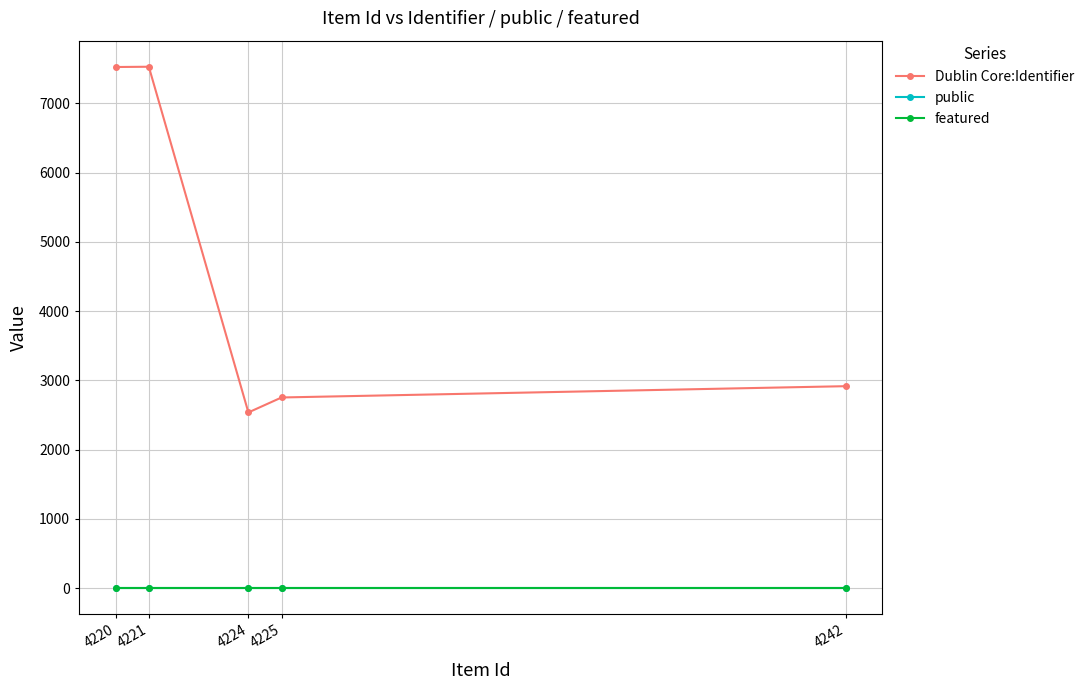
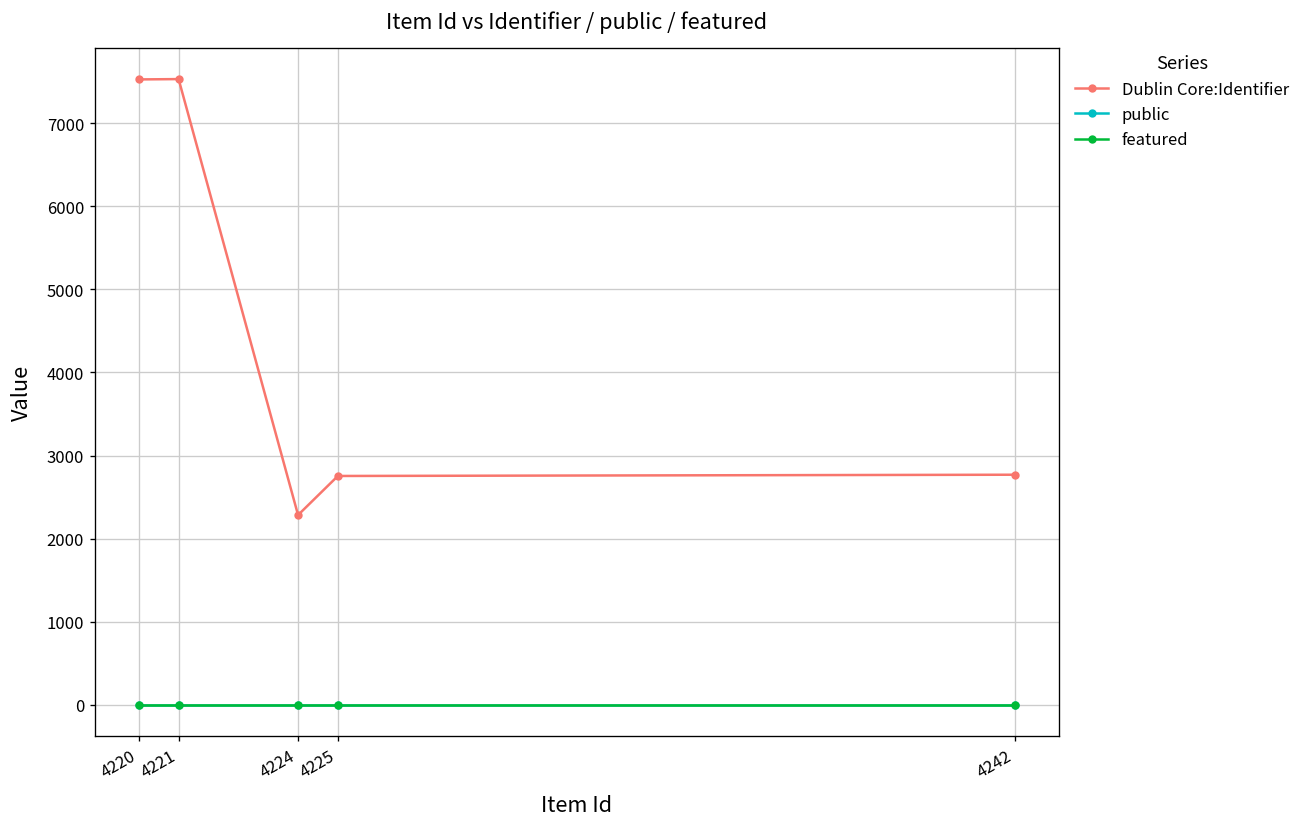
Dublin Core:Identifier, 4224: 2500 -> 2300
Dublin Core:Identifier, 4242: 2900 -> 2800
